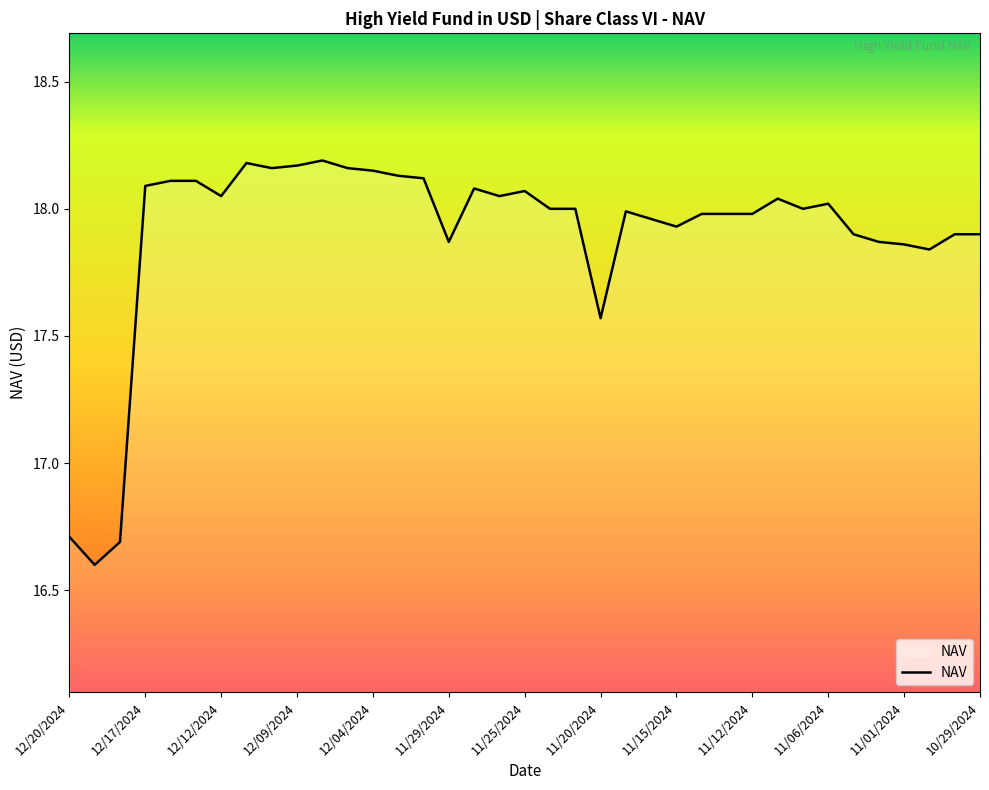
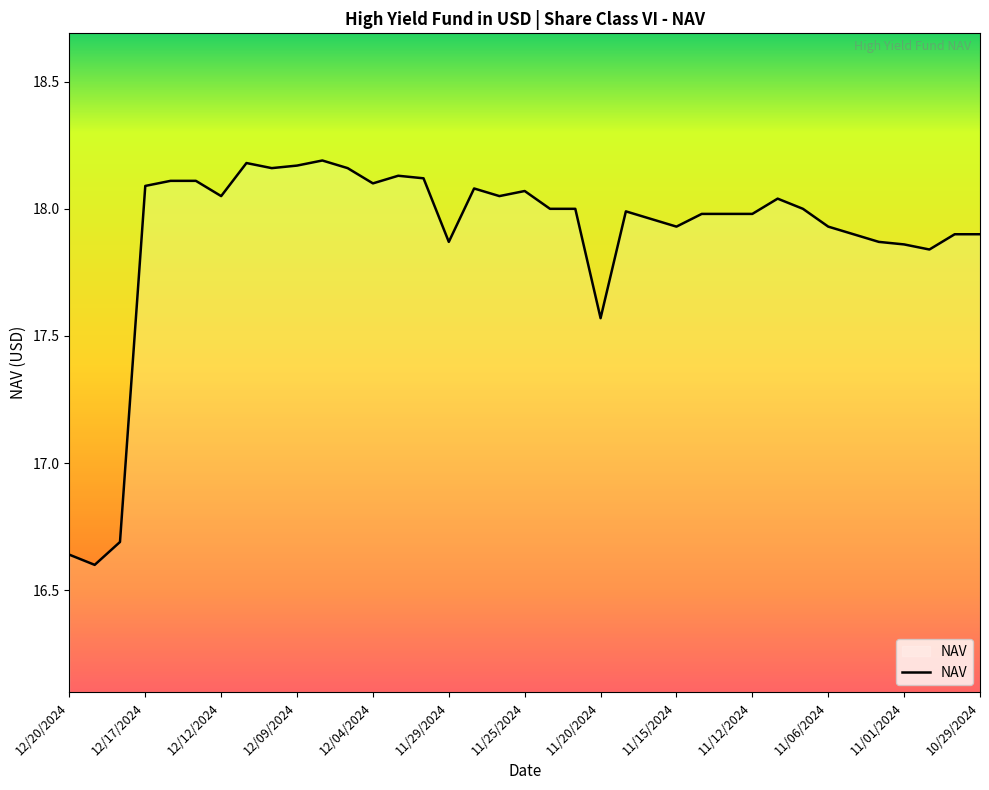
12/20/2024: 16.71 -> 16.64
12/04/2024: 18.15 -> 18.10
11/06/2024: 18.02 -> 17.93
